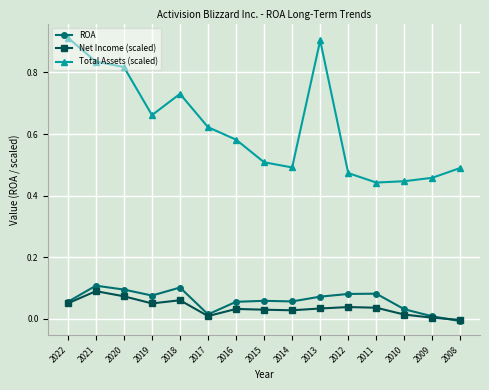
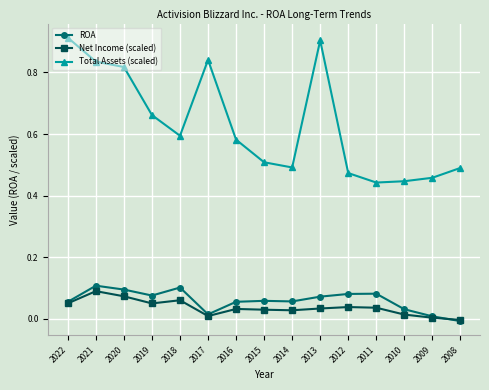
Total Assets (scaled), 2018: 0.73 -> 0.59
Total Assets (scaled), 2017: 0.62 -> 0.84
